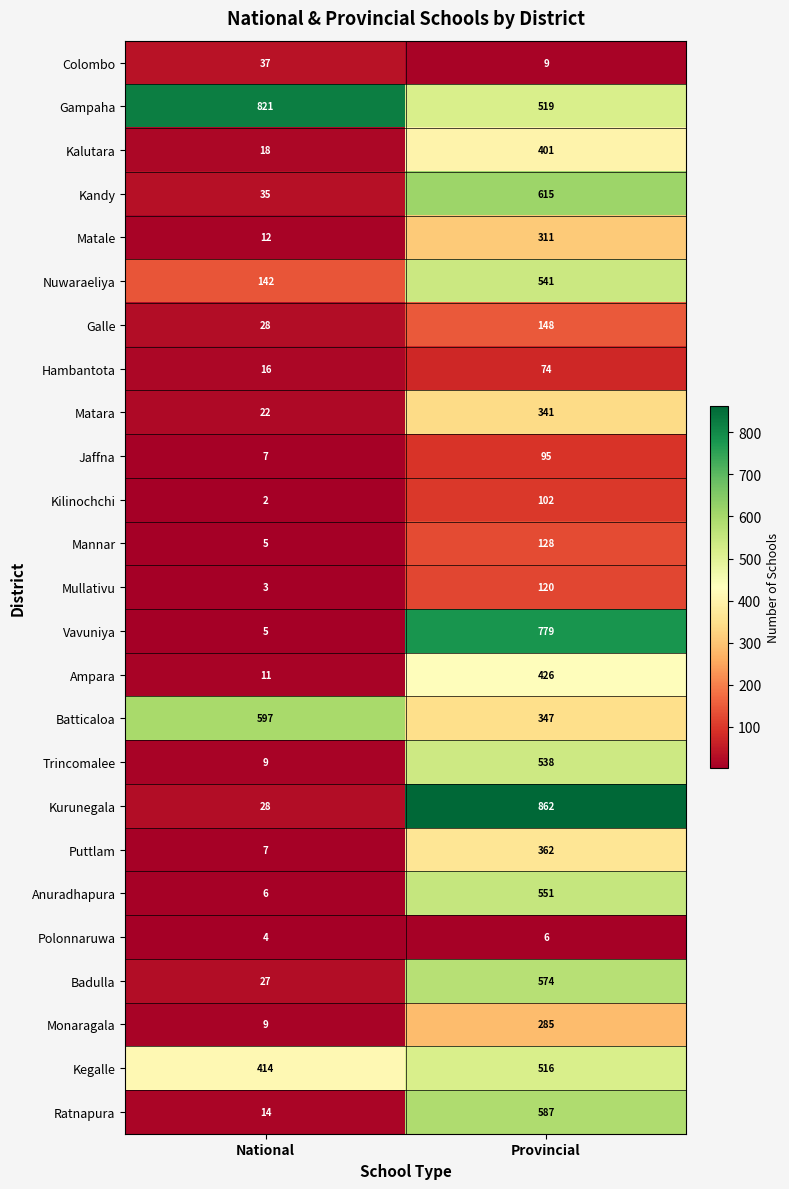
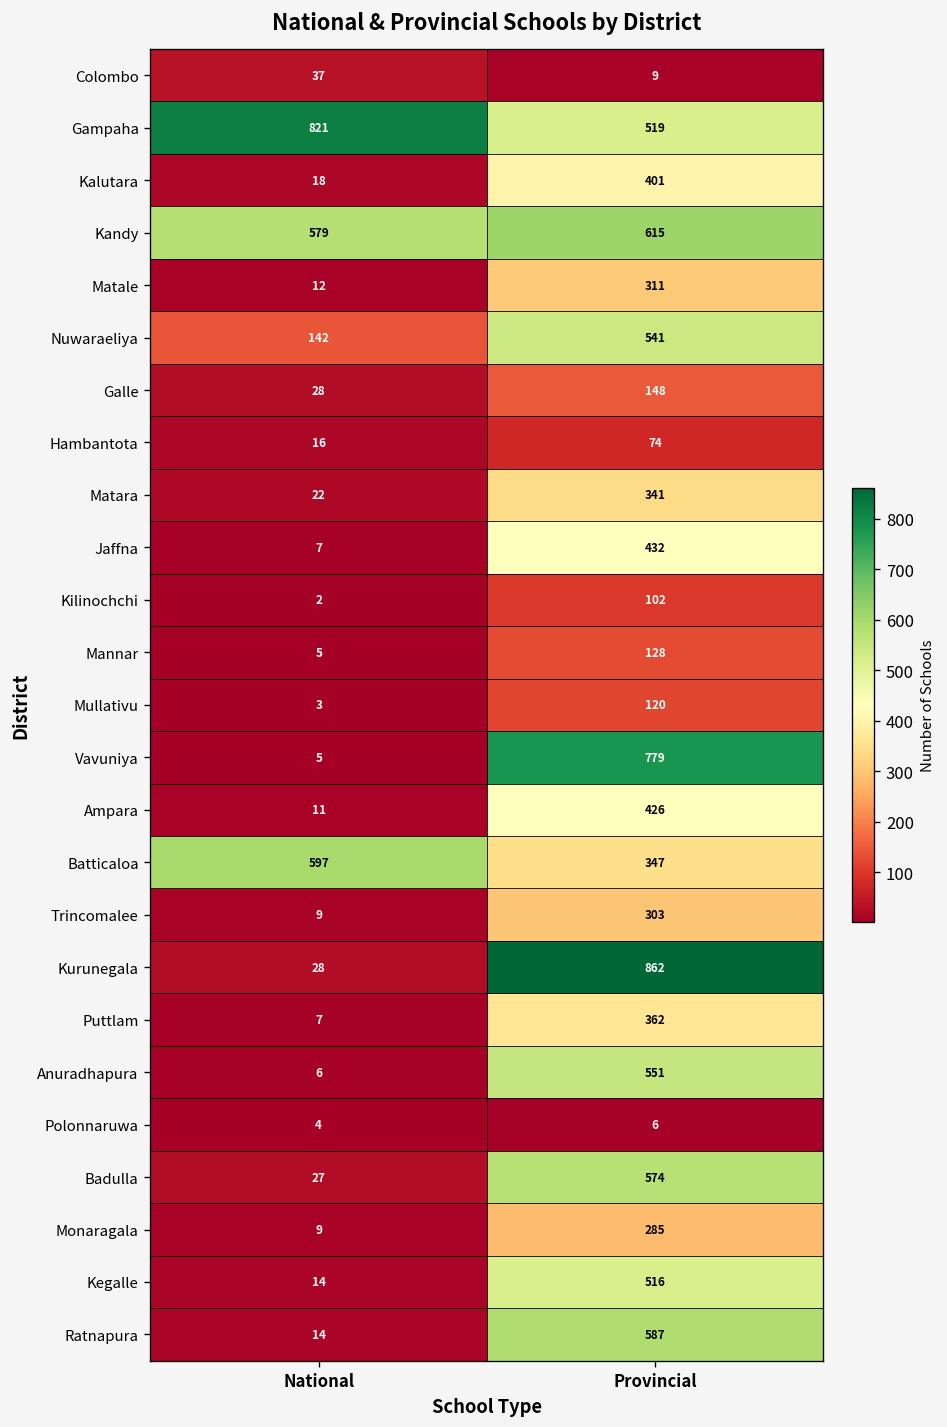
Kandy, National: 35 -> 579
Jaffna, Provincial: 95 -> 432
Trincomalee, Provincial: 538 -> 303
Kegalle, National: 414 -> 14
